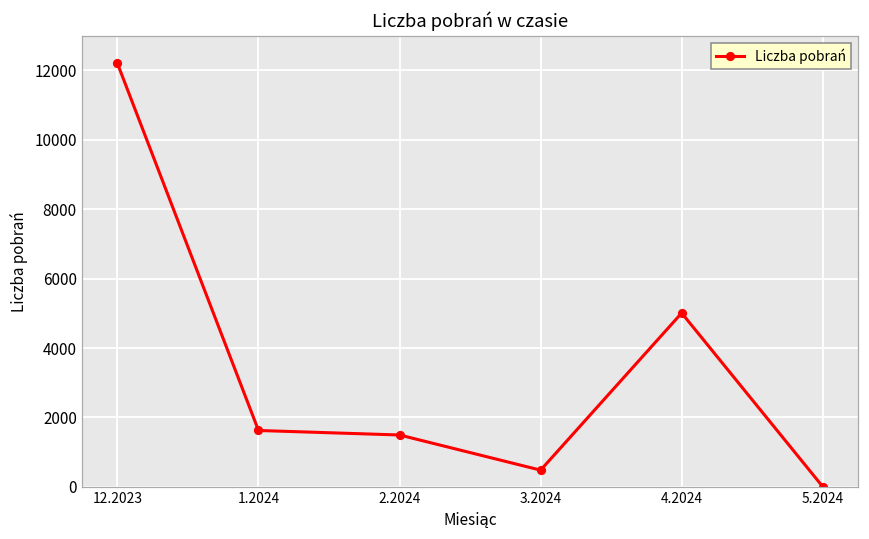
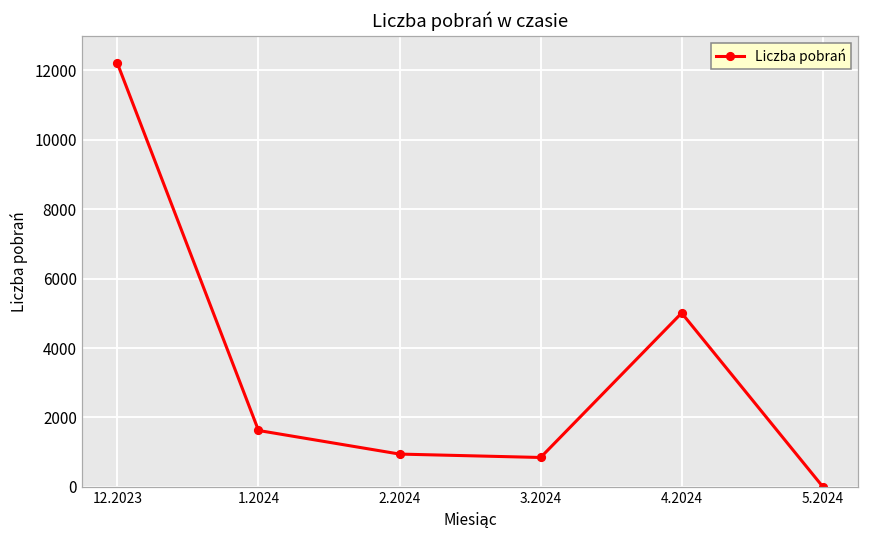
2.2024: 1500 -> 900
3.2024: 500 -> 800
